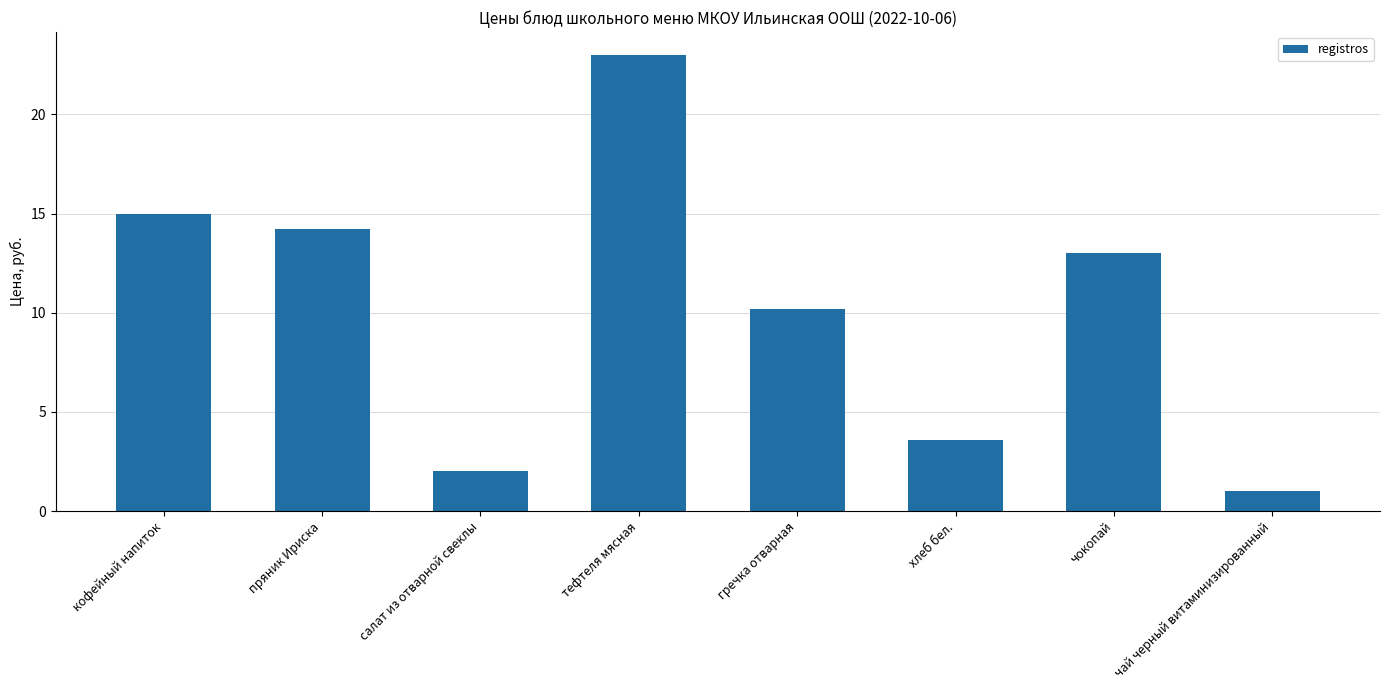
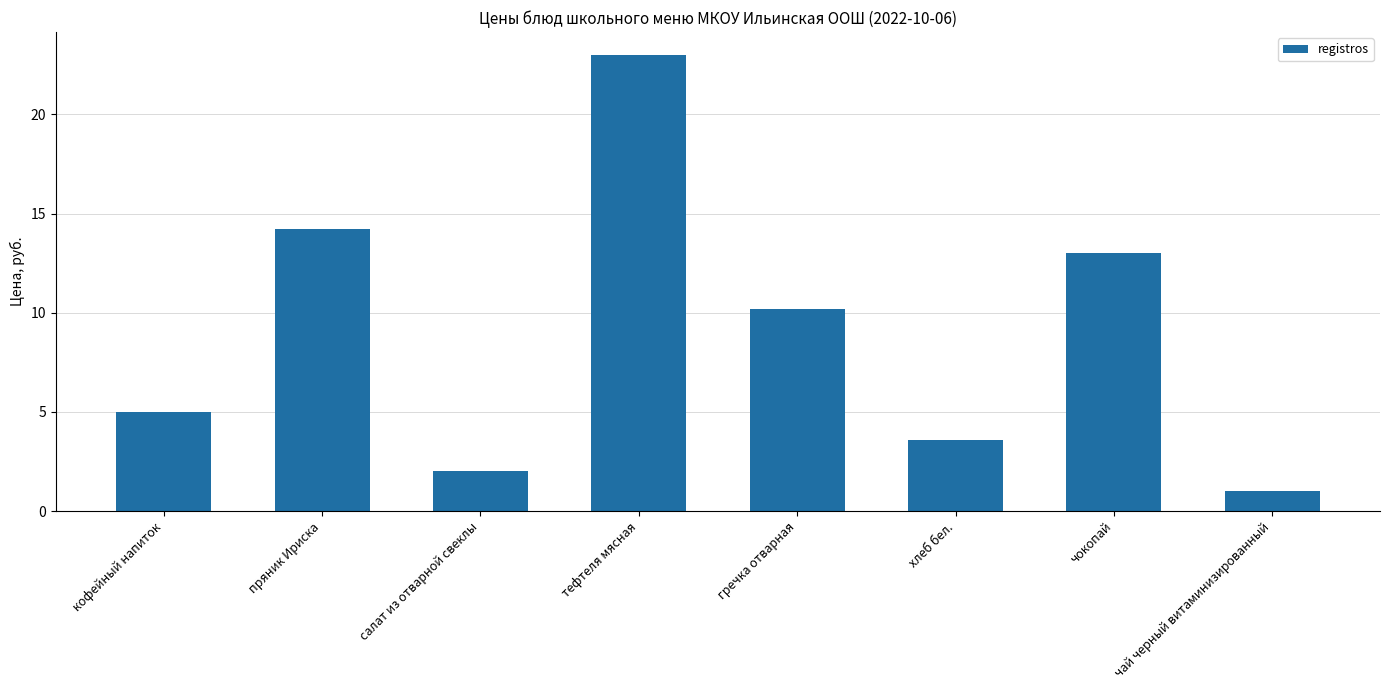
кофейный напиток: 15 -> 5
